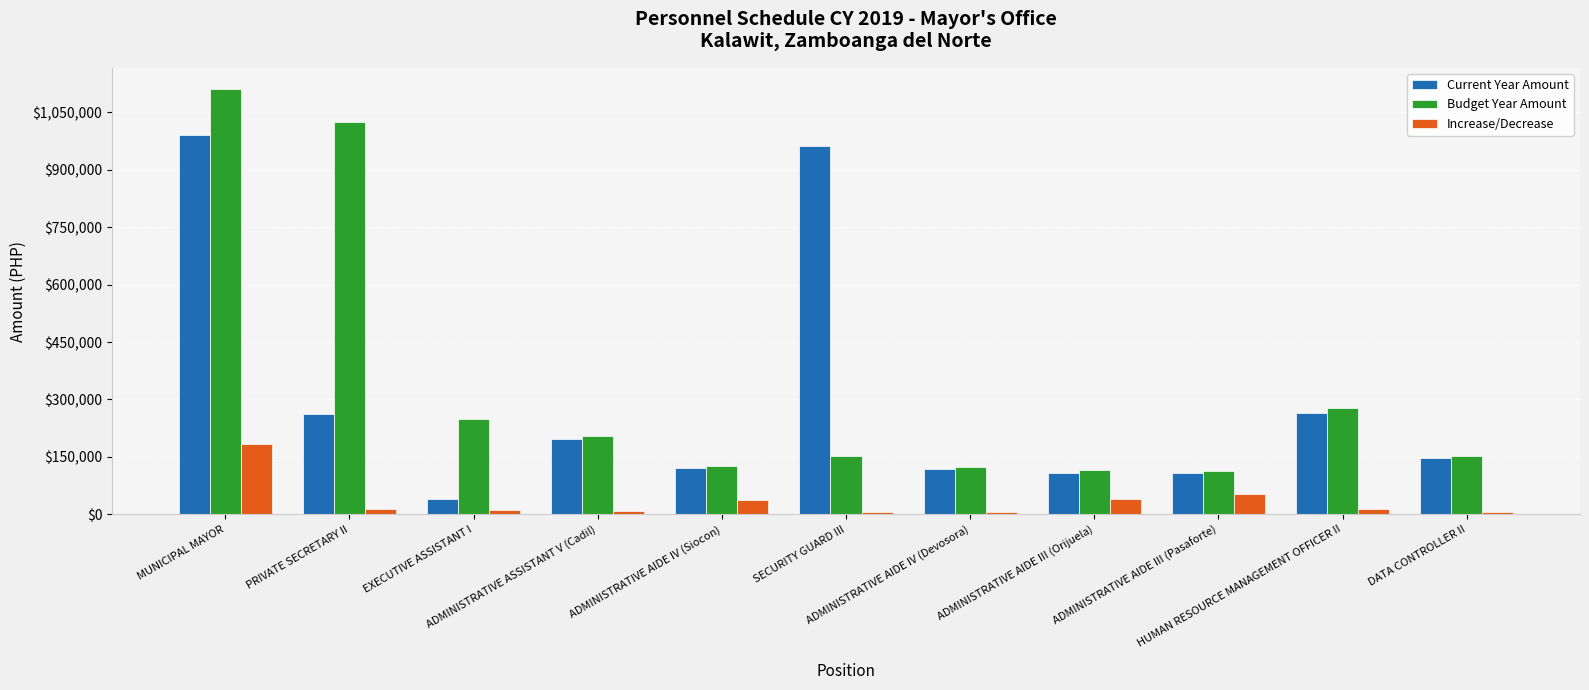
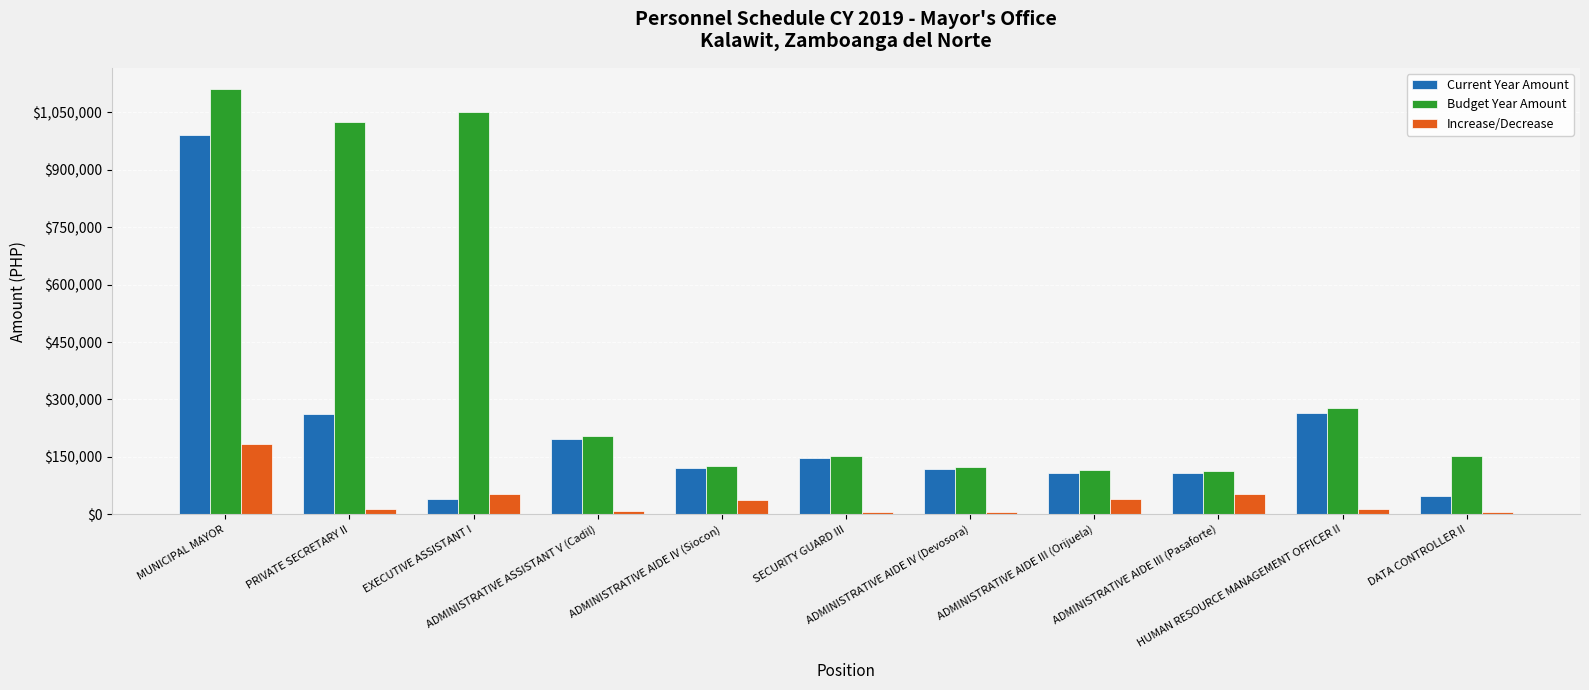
Budget Year Amount, EXECUTIVE ASSISTANT I: $250,000 -> $1,050,000
Increase/Decrease, EXECUTIVE ASSISTANT I: $10,000 -> $50,000
Current Year Amount, SECURITY GUARD III: $960,000 -> $150,000
Current Year Amount, DATA CONTROLLER II: $150,000 -> $50,000
